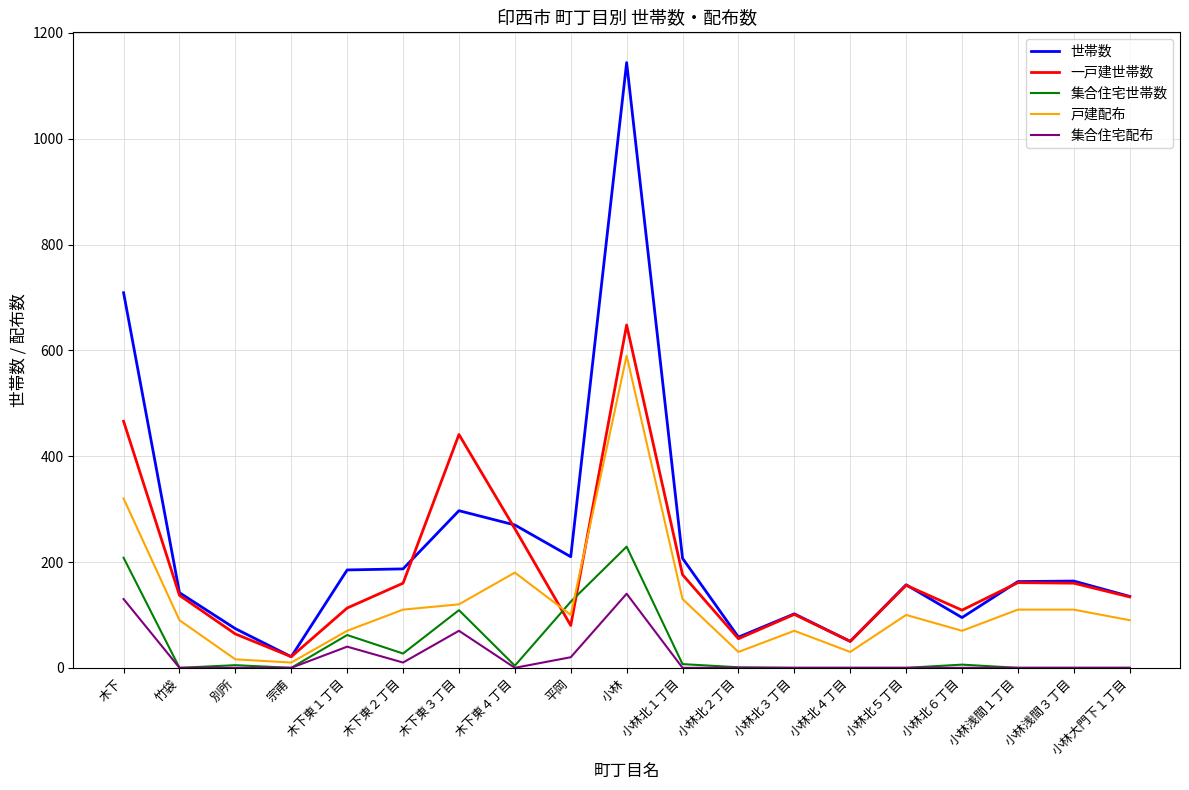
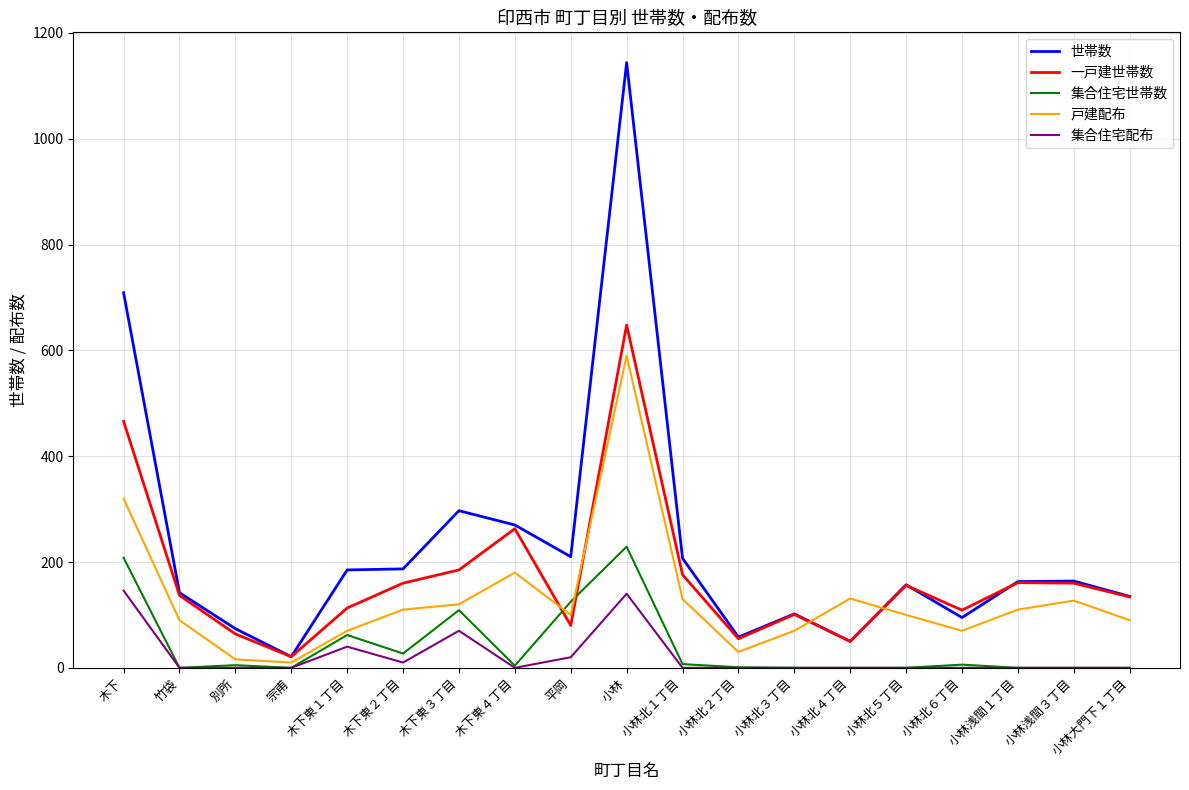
集合住宅配布, 木下: 130 -> 150
一戸建世帯数, 木下東３丁目: 440 -> 190
戸建配布, 小林北４丁目: 30 -> 130
戸建配布, 小林浅間３丁目: 110 -> 130
